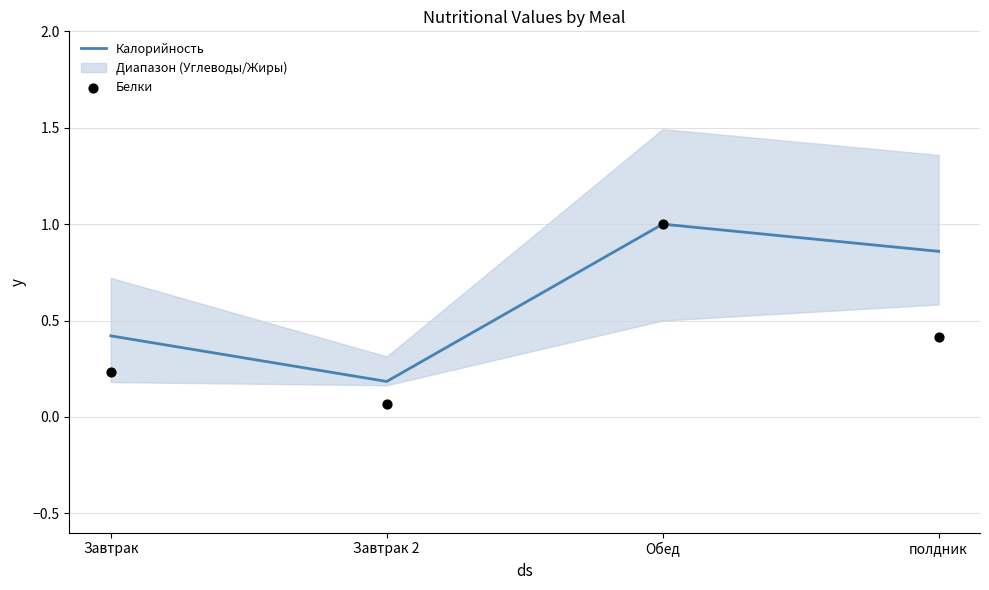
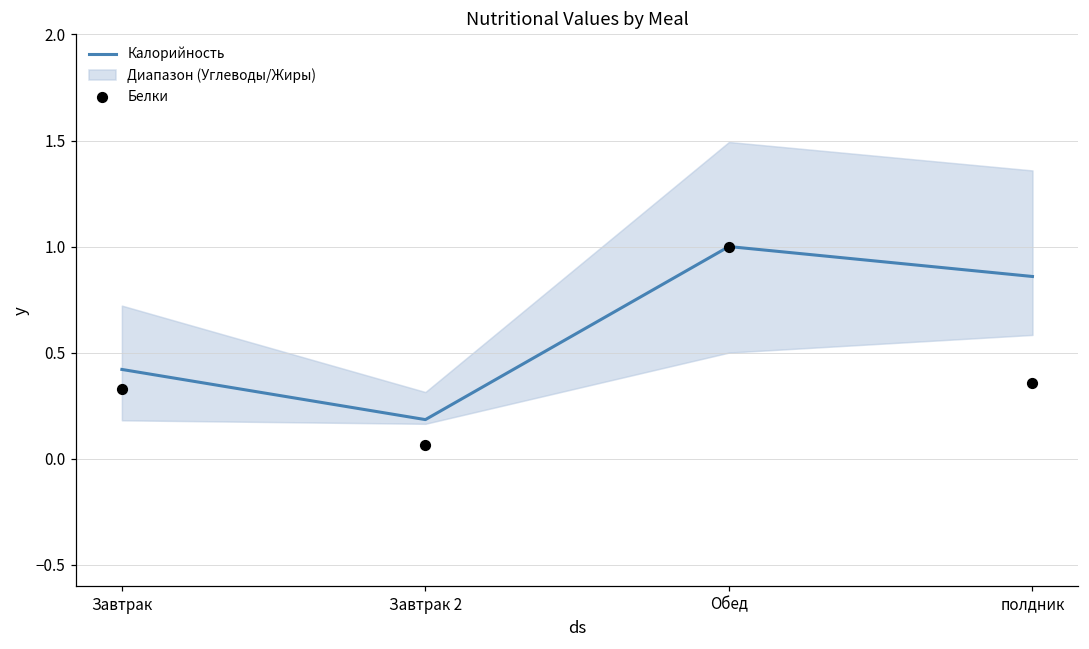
Белки, Завтрак: 0.23 -> 0.33
Белки, полдник: 0.41 -> 0.35
